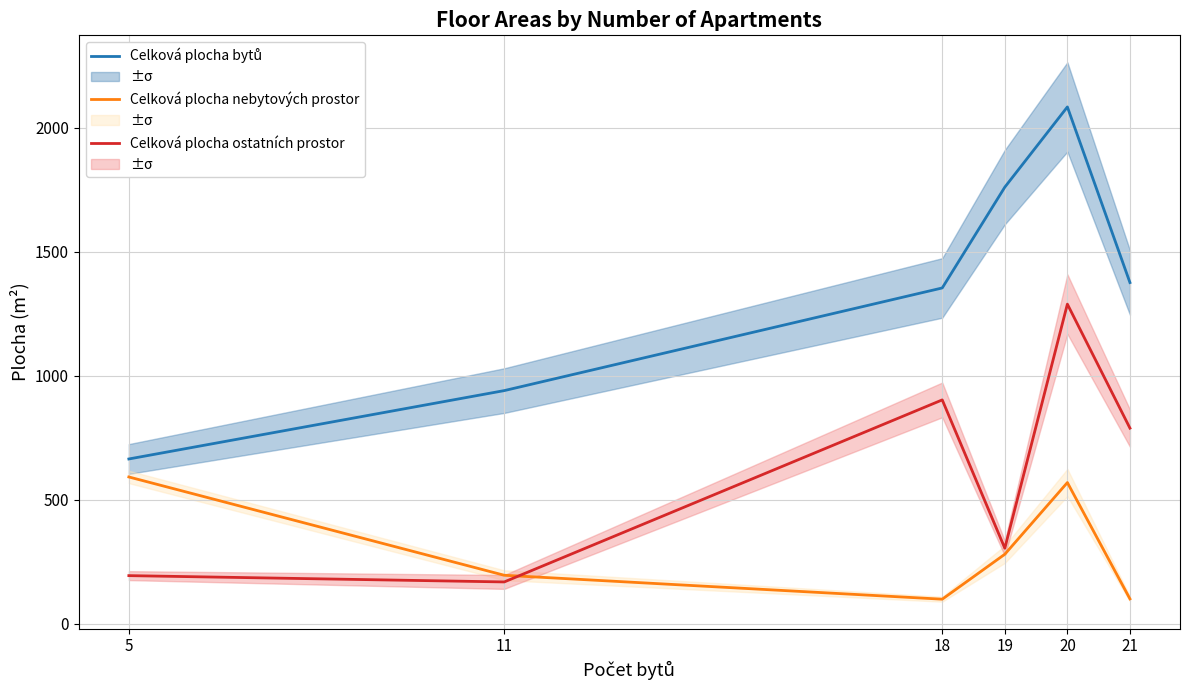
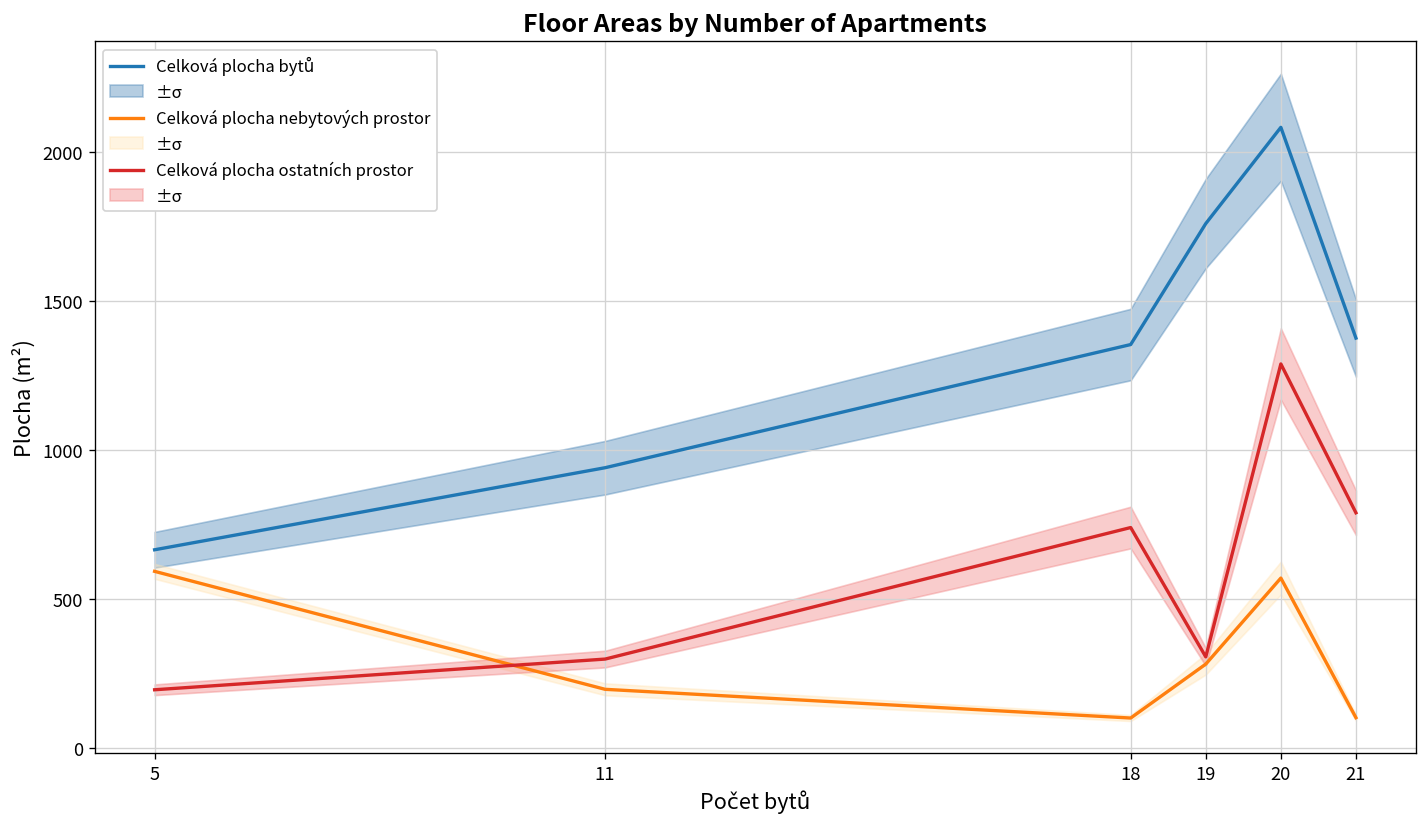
Celková plocha ostatních prostor, 11: 170 -> 300
Celková plocha ostatních prostor, 18: 900 -> 740
